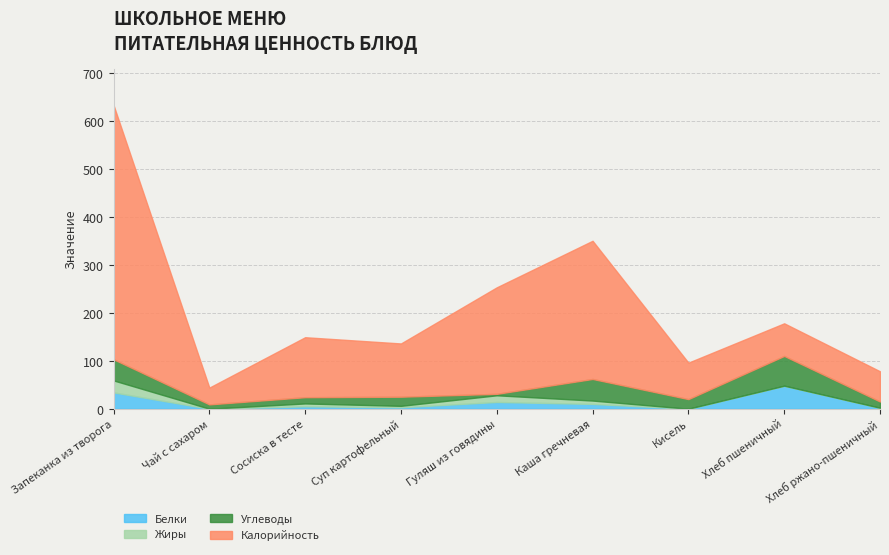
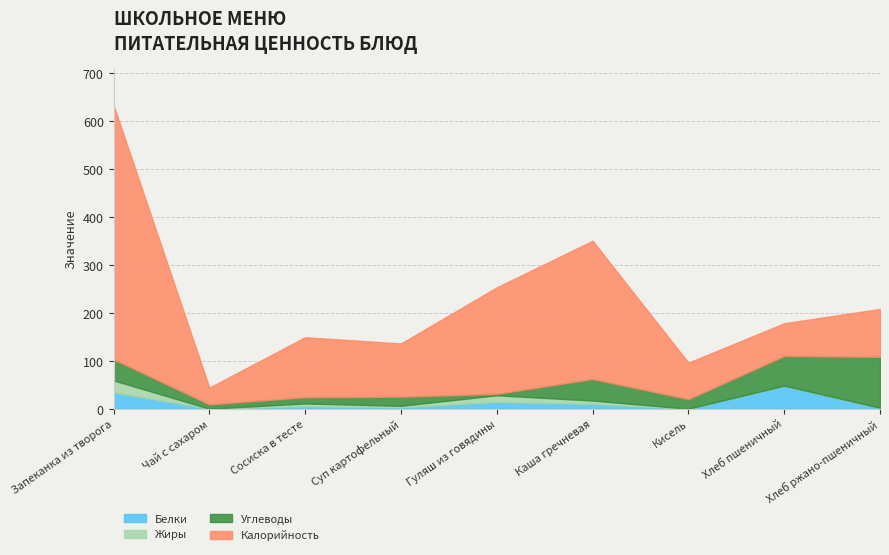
Углеводы, Хлеб ржано-пшеничный: 10 -> 110
Калорийность, Хлеб ржано-пшеничный: 60 -> 100
